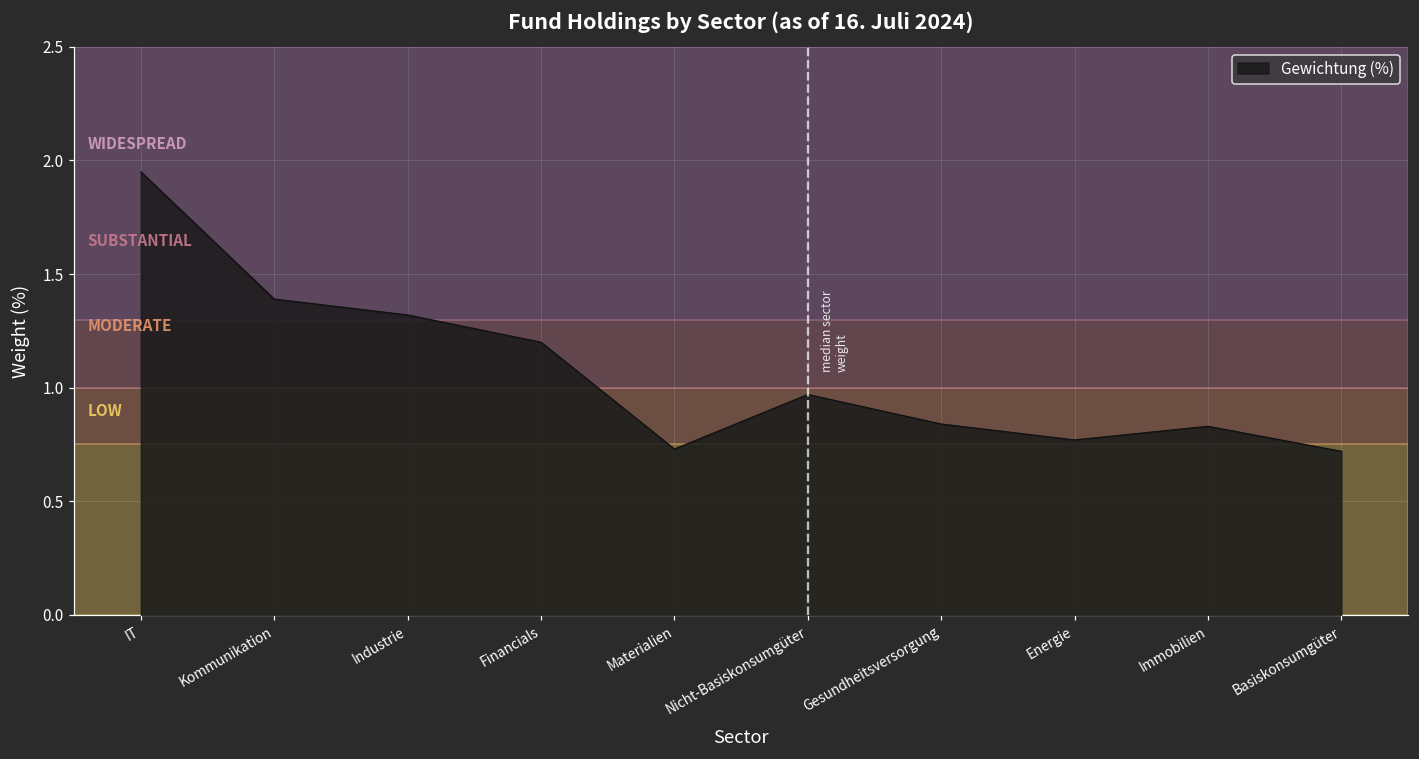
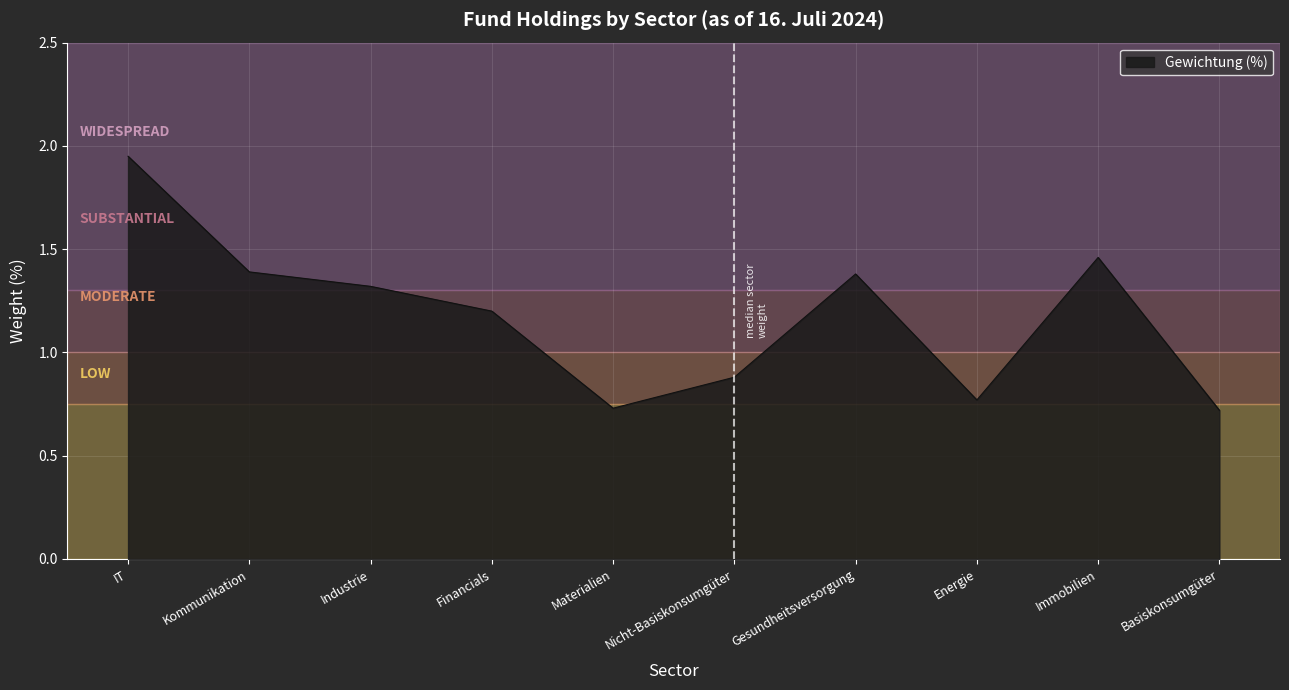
Nicht-Basiskonsumgüter: 0.97 -> 0.88
Gesundheitsversorgung: 0.84 -> 1.38
Immobilien: 0.83 -> 1.46
